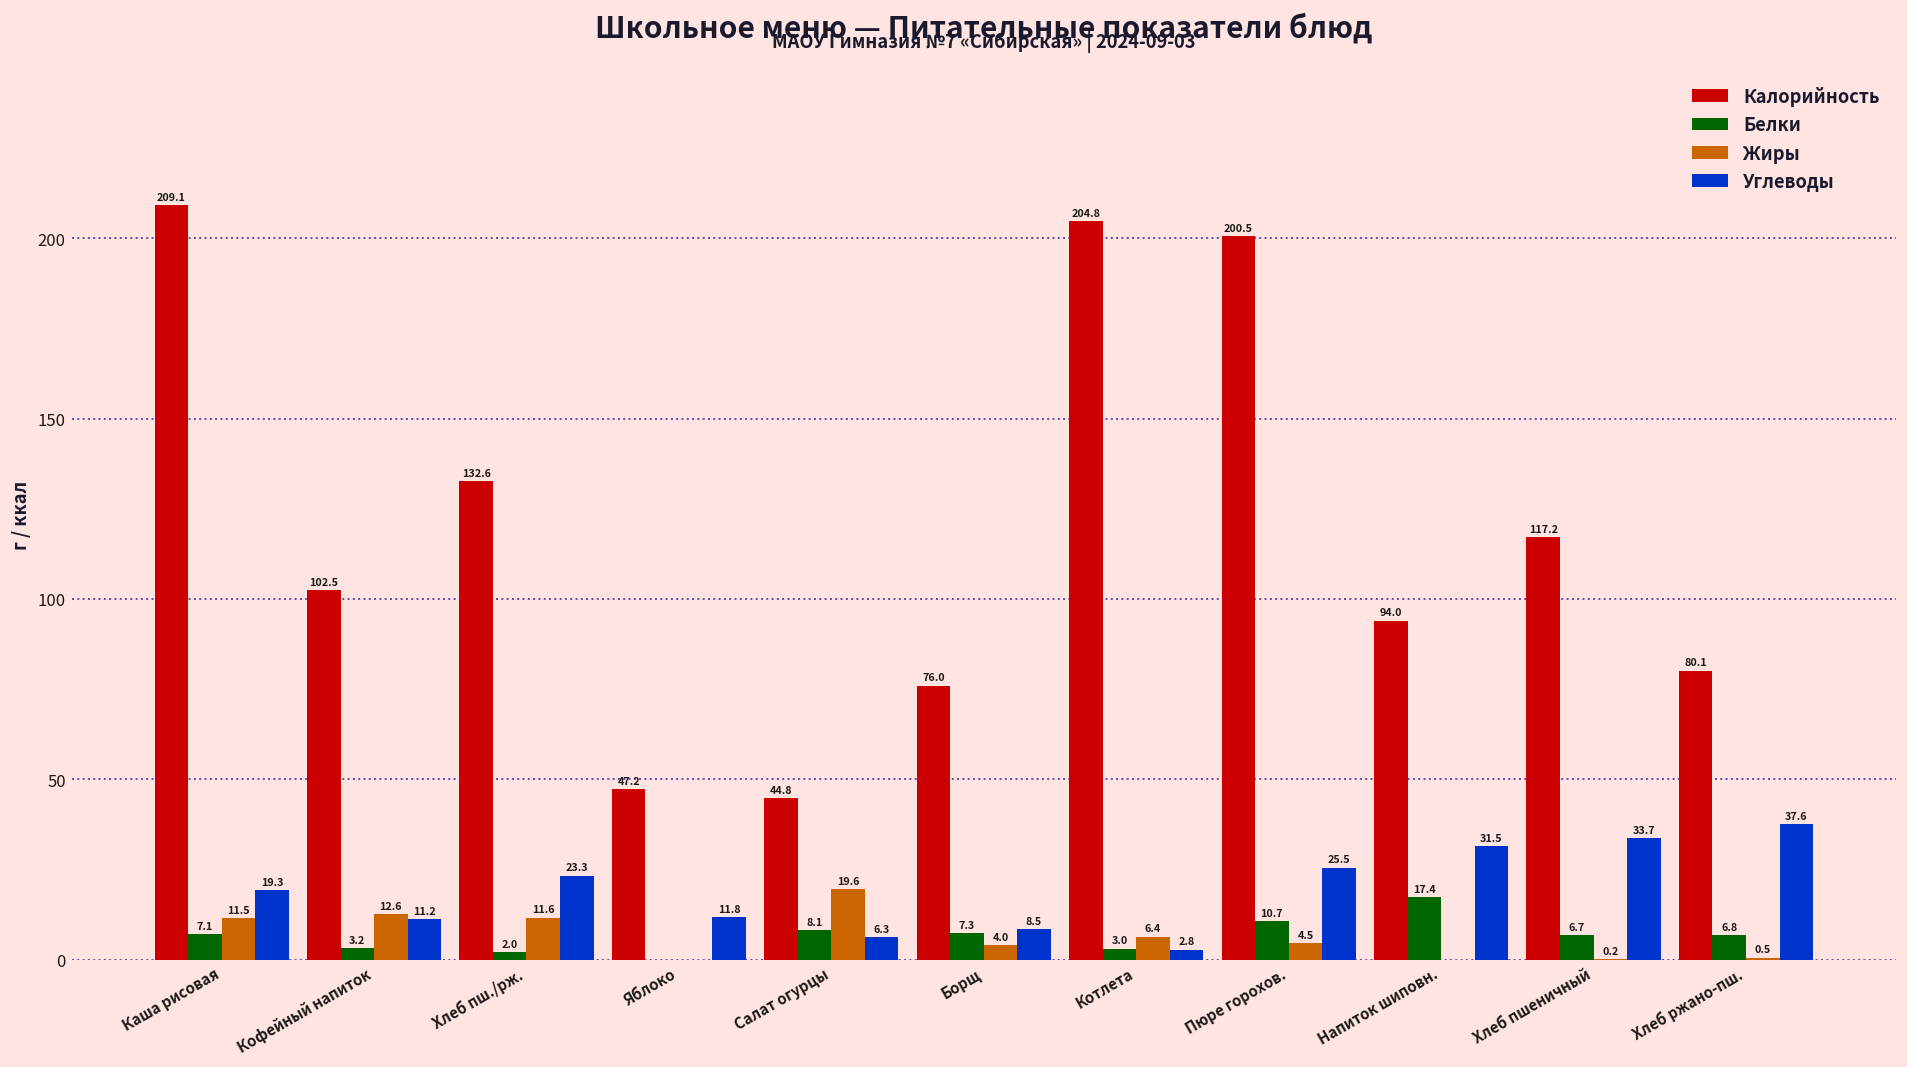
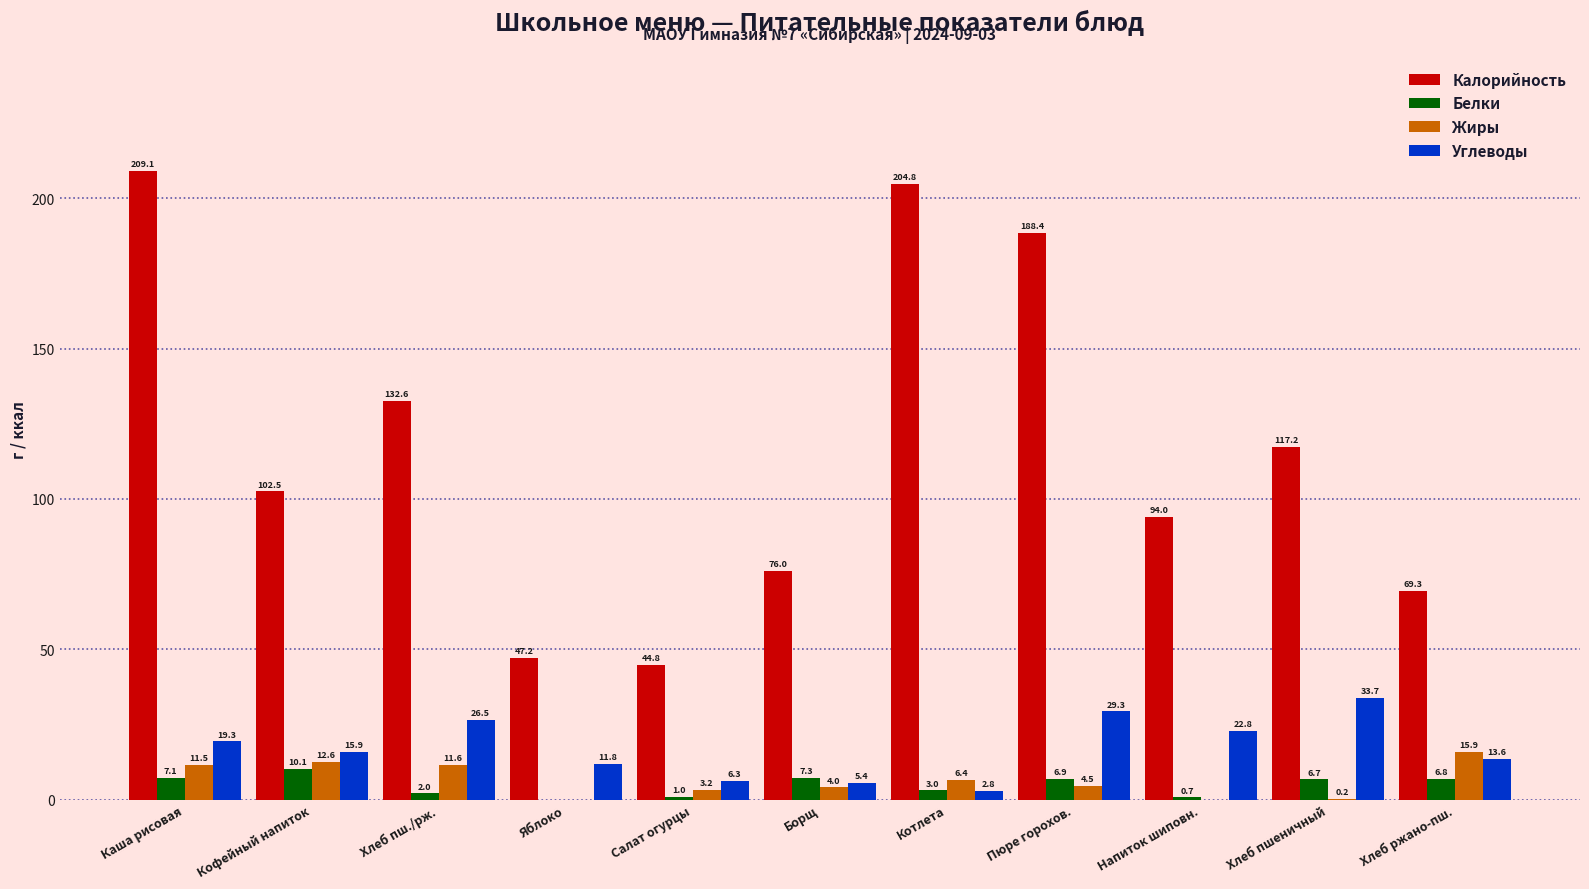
Белки, Кофейный напиток: 3.2 -> 10.1
Углеводы, Кофейный напиток: 11.2 -> 15.9
Углеводы, Хлеб пш./рж.: 23.3 -> 26.5
Белки, Салат огурцы: 8.1 -> 1.0
Жиры, Салат огурцы: 19.6 -> 3.2
Углеводы, Борщ: 8.5 -> 5.4
Калорийность, Пюре горохов.: 200.5 -> 188.4
Белки, Пюре горохов.: 10.7 -> 6.9
Углеводы, Пюре горохов.: 25.5 -> 29.3
Белки, Напиток шиповн.: 17.4 -> 0.7
Углеводы, Напиток шиповн.: 31.5 -> 22.8
Калорийность, Хлеб ржано-пш.: 80.1 -> 69.3
Жиры, Хлеб ржано-пш.: 0.5 -> 15.9
Углеводы, Хлеб ржано-пш.: 37.6 -> 13.6
